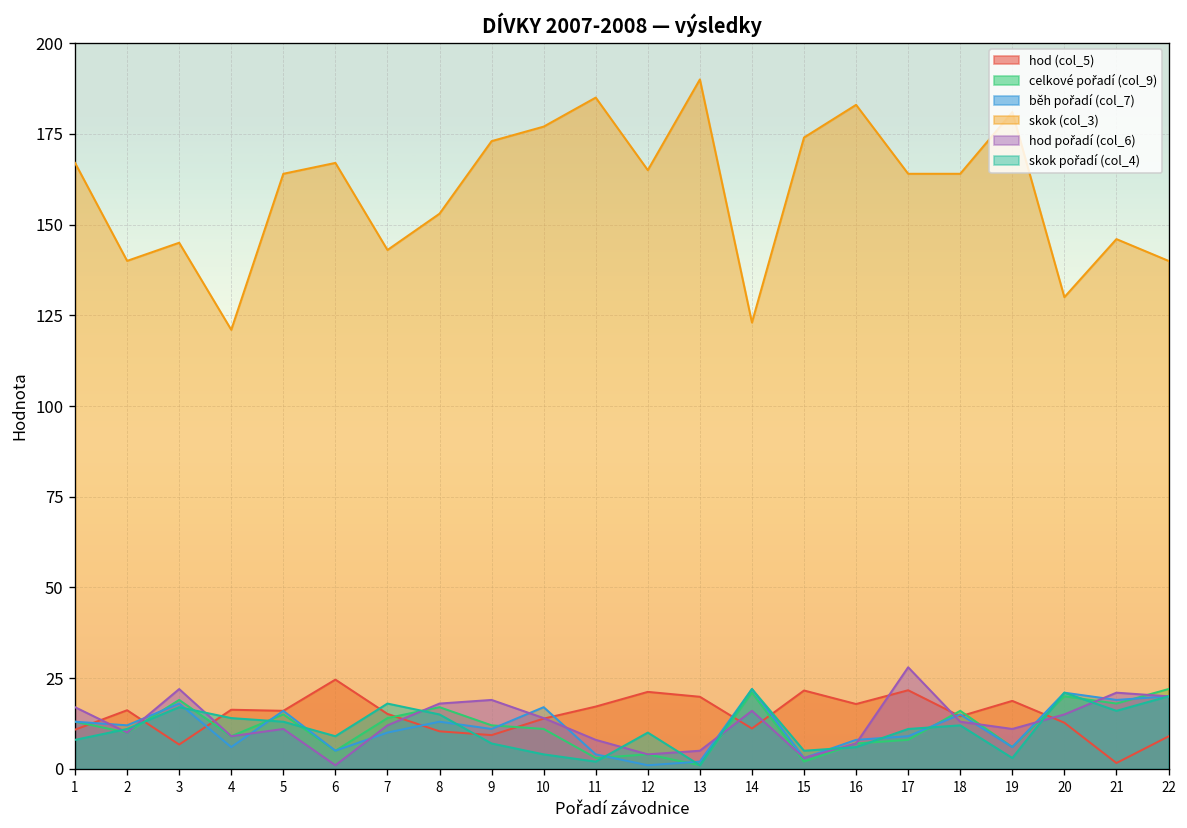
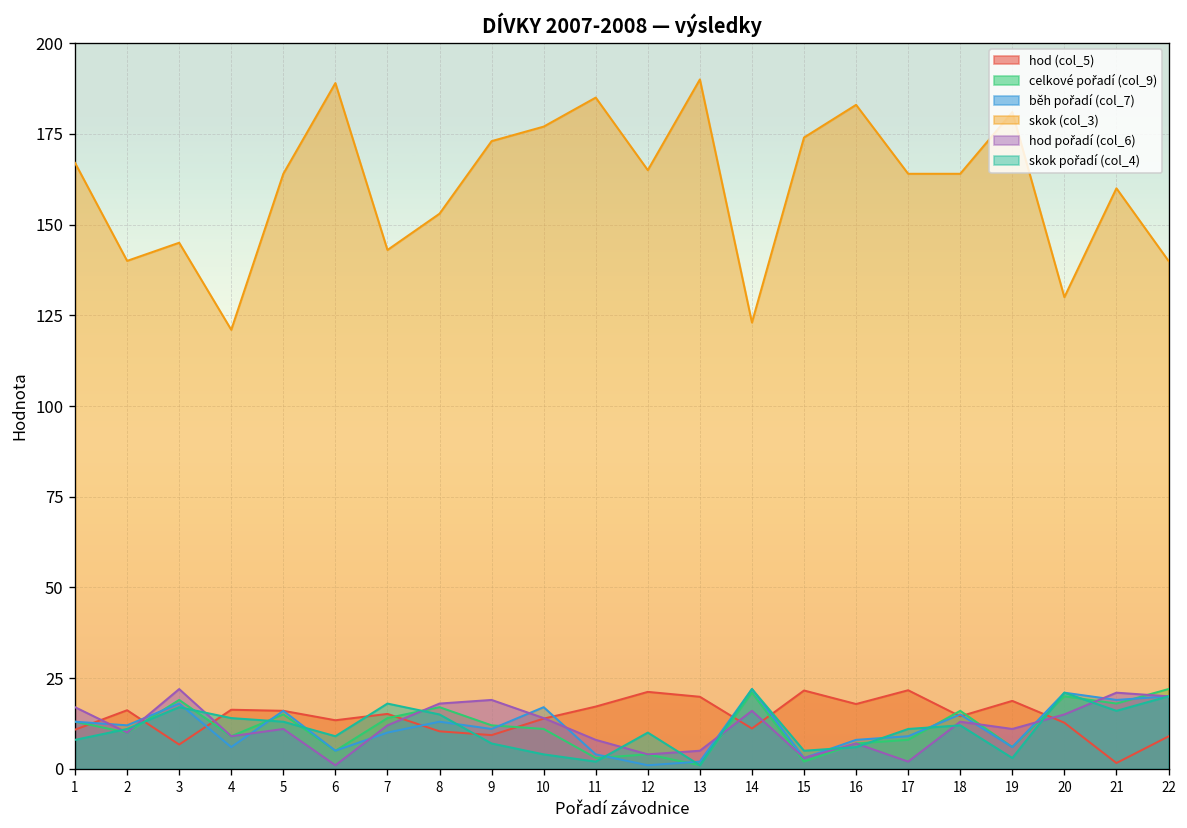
hod (col_5), 6: 25 -> 13
skok (col_3), 6: 167 -> 189
hod pořadí (col_6), 17: 28 -> 2
skok (col_3), 21: 146 -> 160
